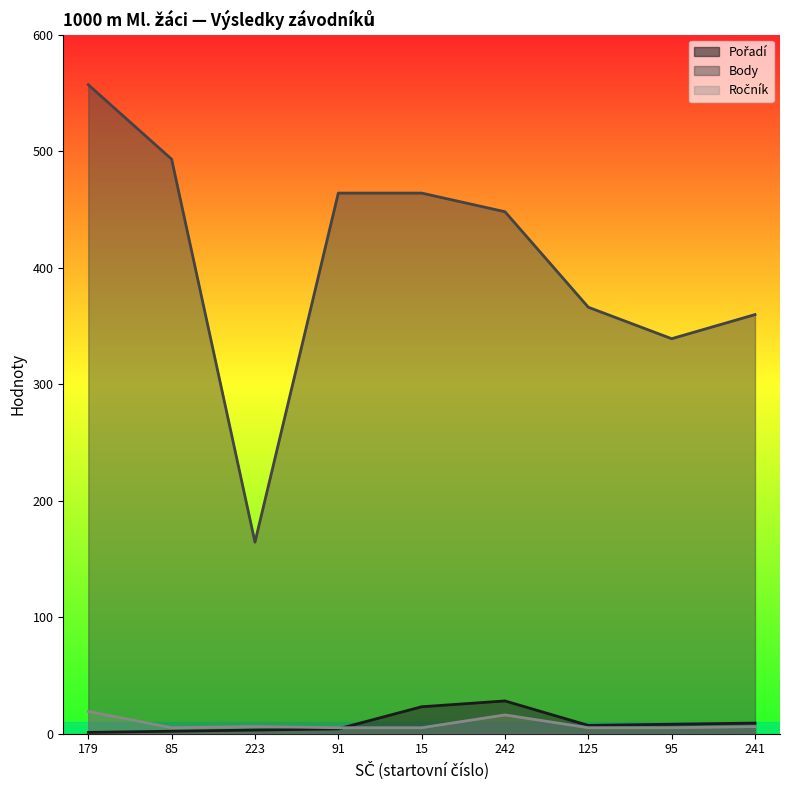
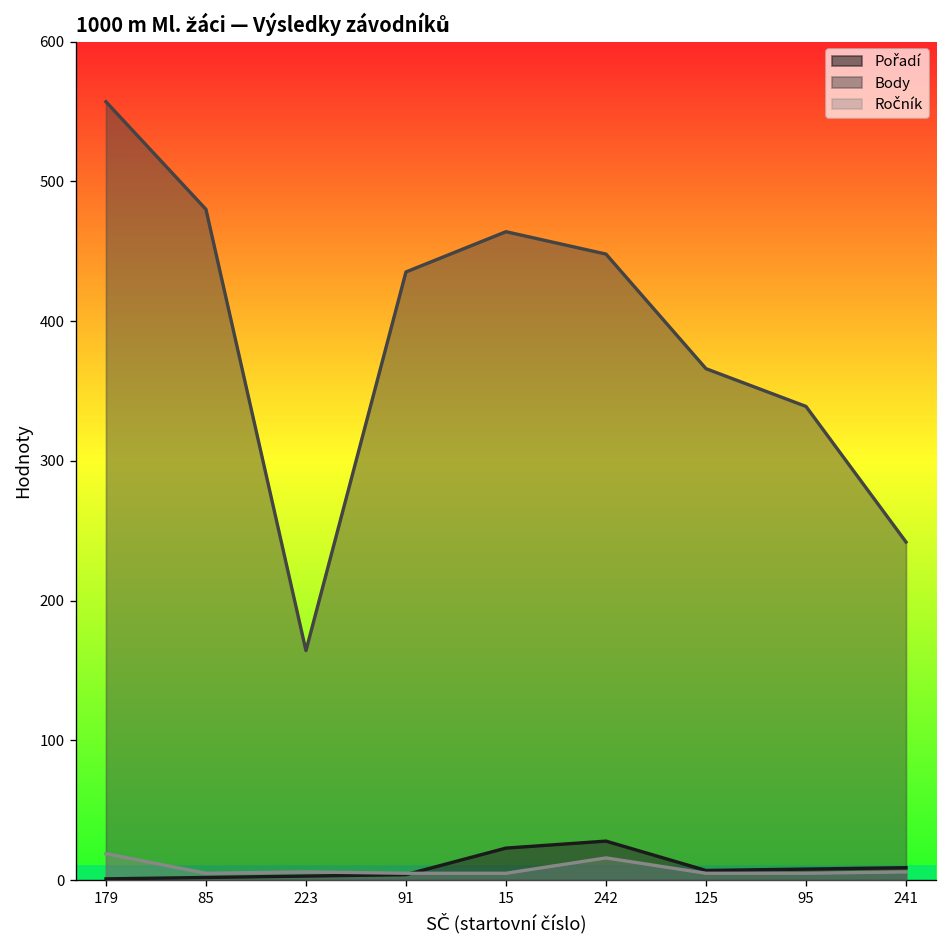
Body, 85: 493 -> 480
Body, 91: 464 -> 435
Body, 241: 360 -> 242
